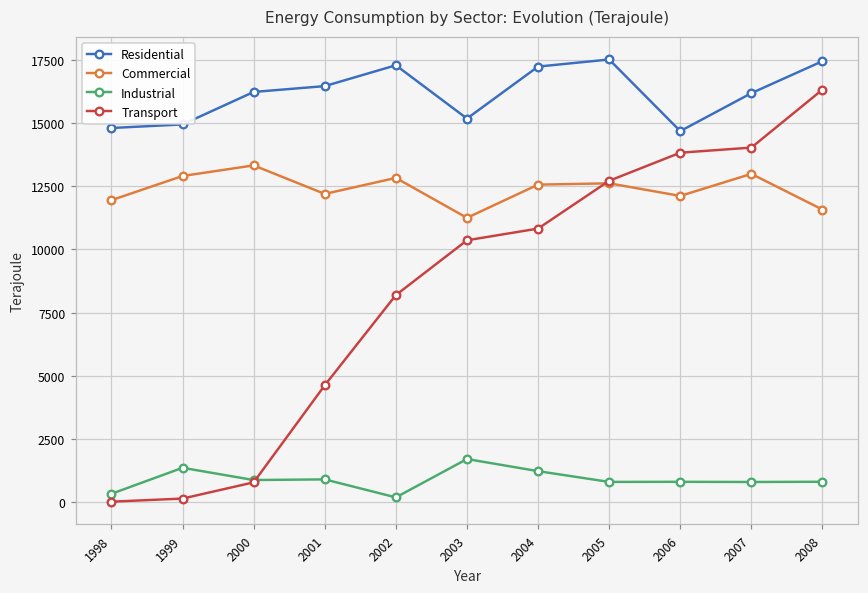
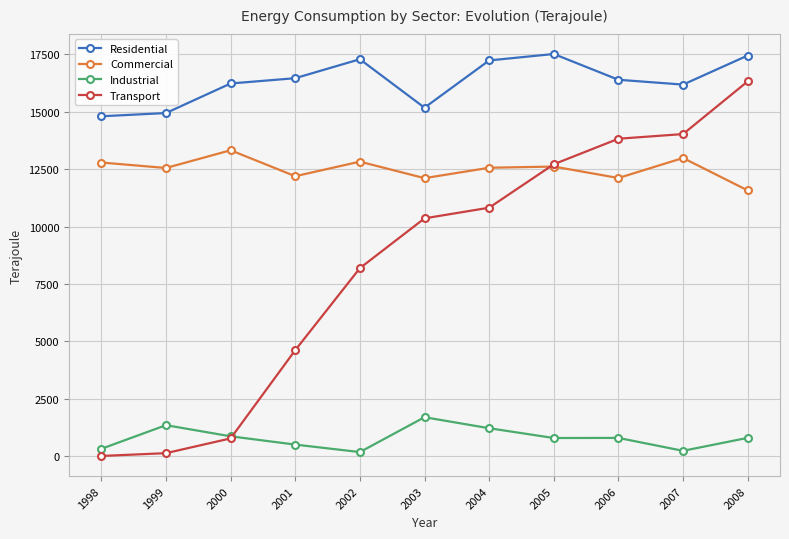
Commercial, 1998: 12000 -> 12800
Commercial, 1999: 12900 -> 12600
Industrial, 2001: 900 -> 500
Commercial, 2003: 11300 -> 12100
Residential, 2006: 14700 -> 16400
Industrial, 2007: 800 -> 200
